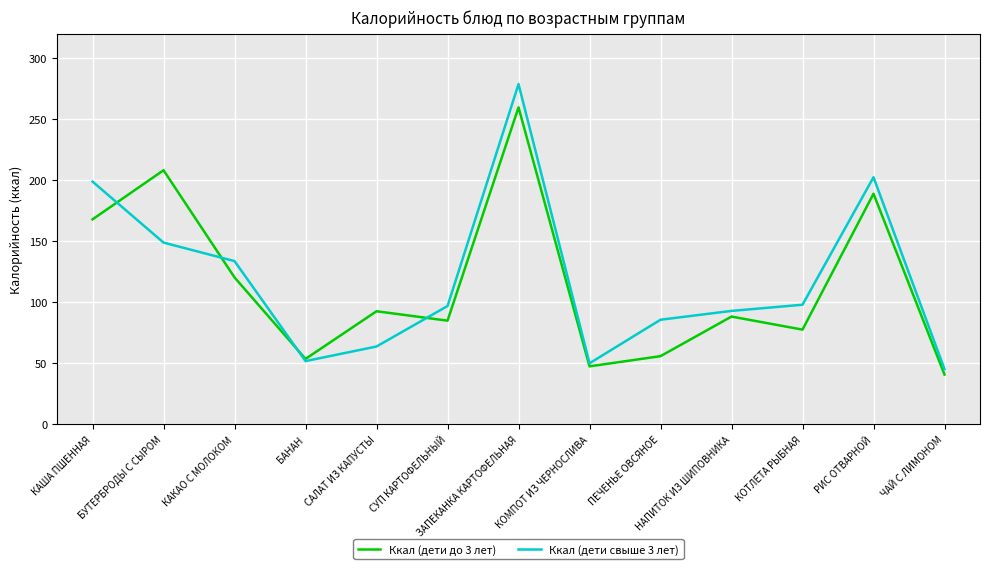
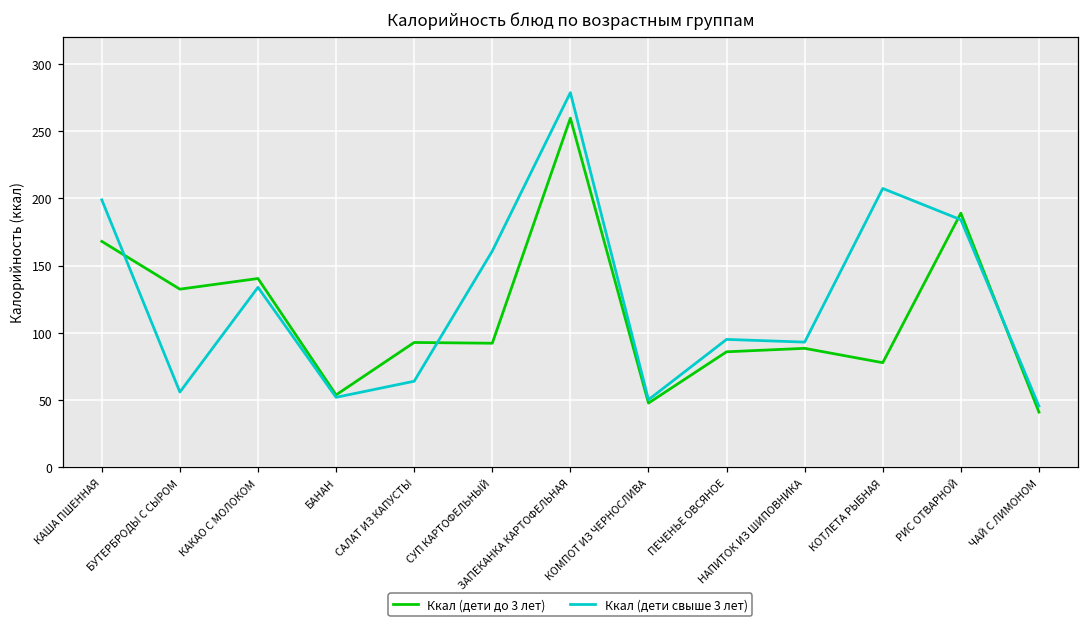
Ккал (дети до 3 лет), БУТЕРБРОДЫ С СЫРОМ: 208 -> 132
Ккал (дети свыше 3 лет), БУТЕРБРОДЫ С СЫРОМ: 149 -> 56
Ккал (дети до 3 лет), КАКАО С МОЛОКОМ: 120 -> 140
Ккал (дети до 3 лет), СУП КАРТОФЕЛЬНЫЙ: 85 -> 92
Ккал (дети свыше 3 лет), СУП КАРТОФЕЛЬНЫЙ: 97 -> 161
Ккал (дети до 3 лет), ПЕЧЕНЬЕ ОВСЯНОЕ: 56 -> 86
Ккал (дети свыше 3 лет), ПЕЧЕНЬЕ ОВСЯНОЕ: 86 -> 95
Ккал (дети свыше 3 лет), КОТЛЕТА РЫБНАЯ: 98 -> 207
Ккал (дети свыше 3 лет), РИС ОТВАРНОЙ: 203 -> 184
